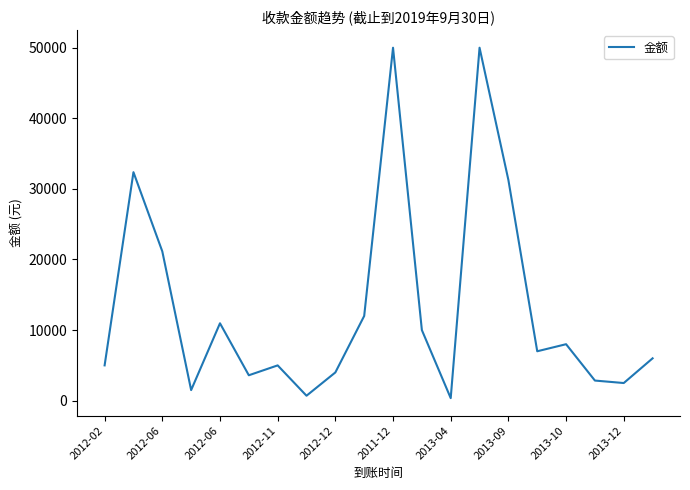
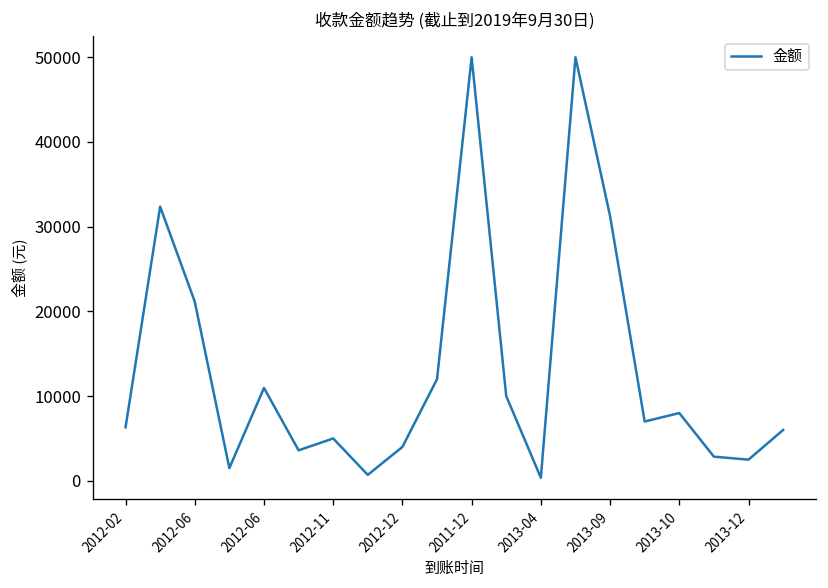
2012-02: 5000 -> 6000
